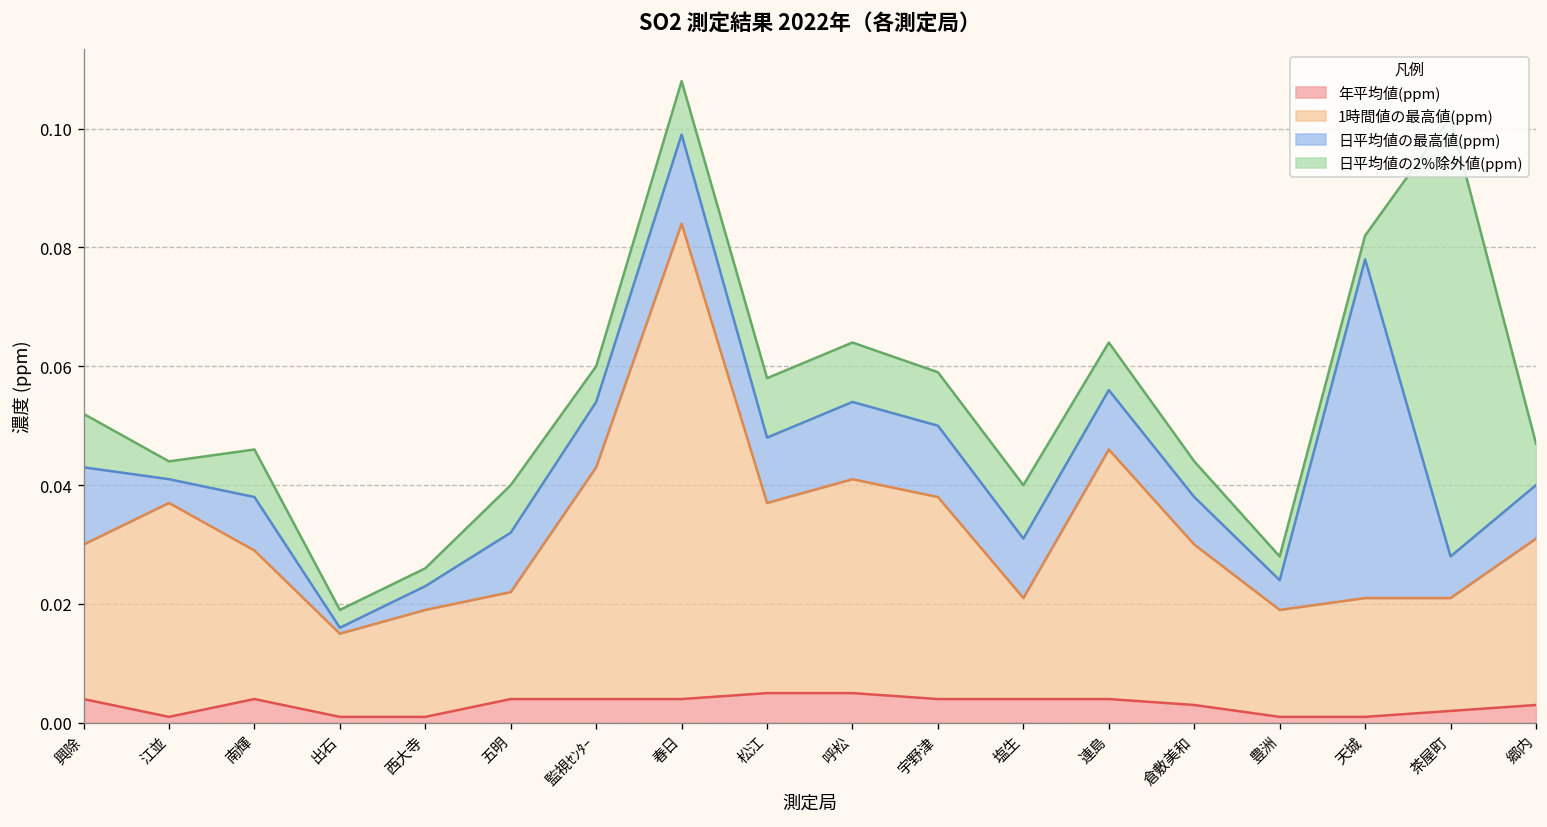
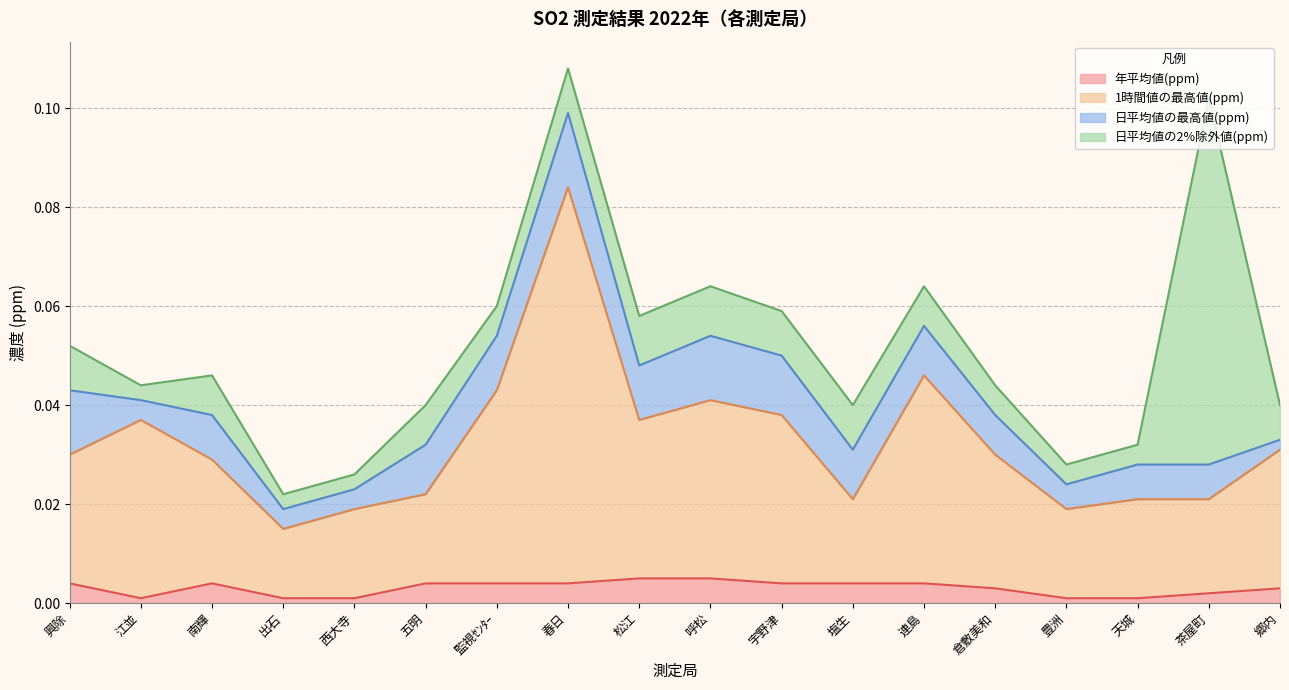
日平均値の最高値(ppm), 出石: 0.001 -> 0.004
日平均値の最高値(ppm), 天城: 0.057 -> 0.007
日平均値の最高値(ppm), 郷内: 0.009 -> 0.002
